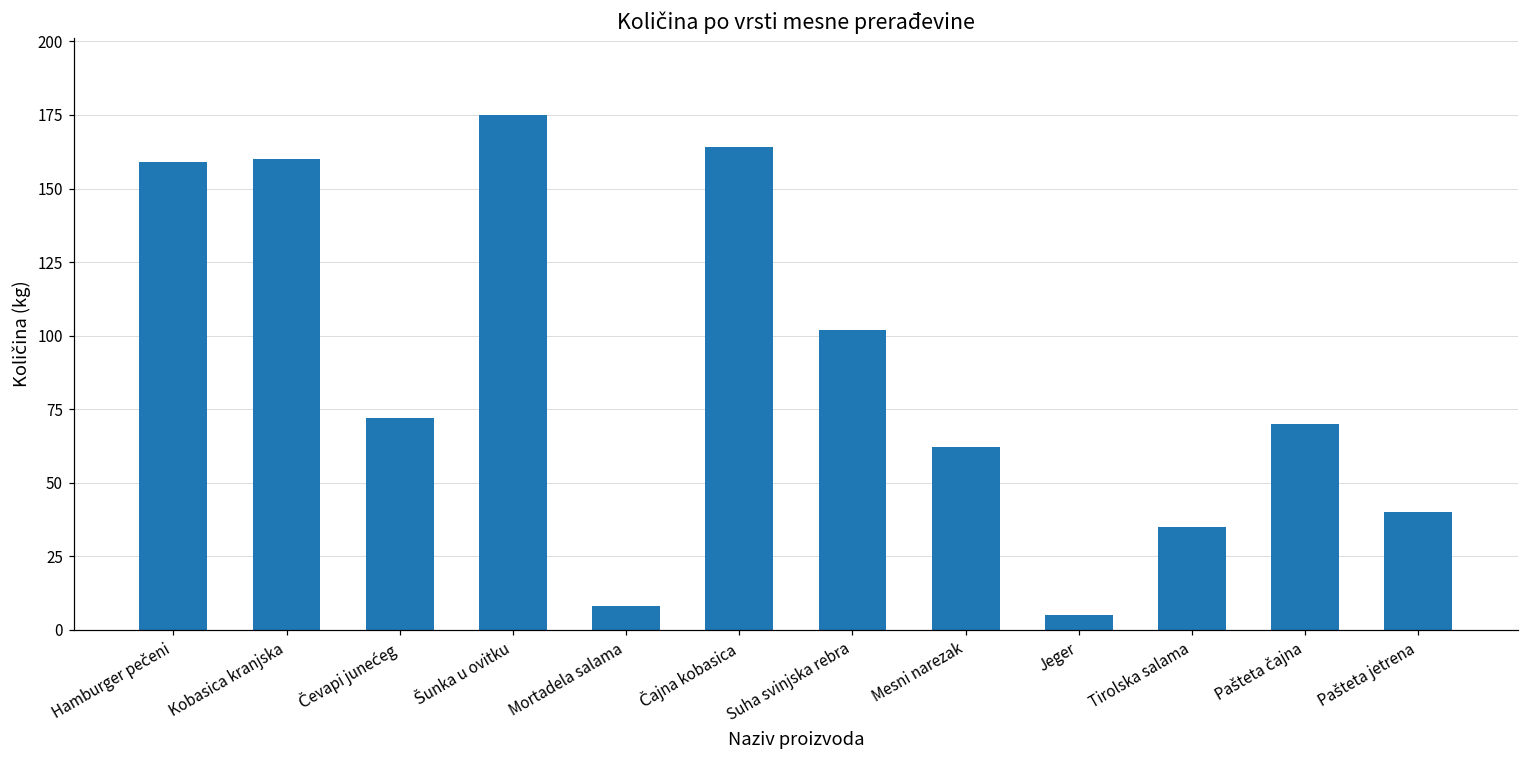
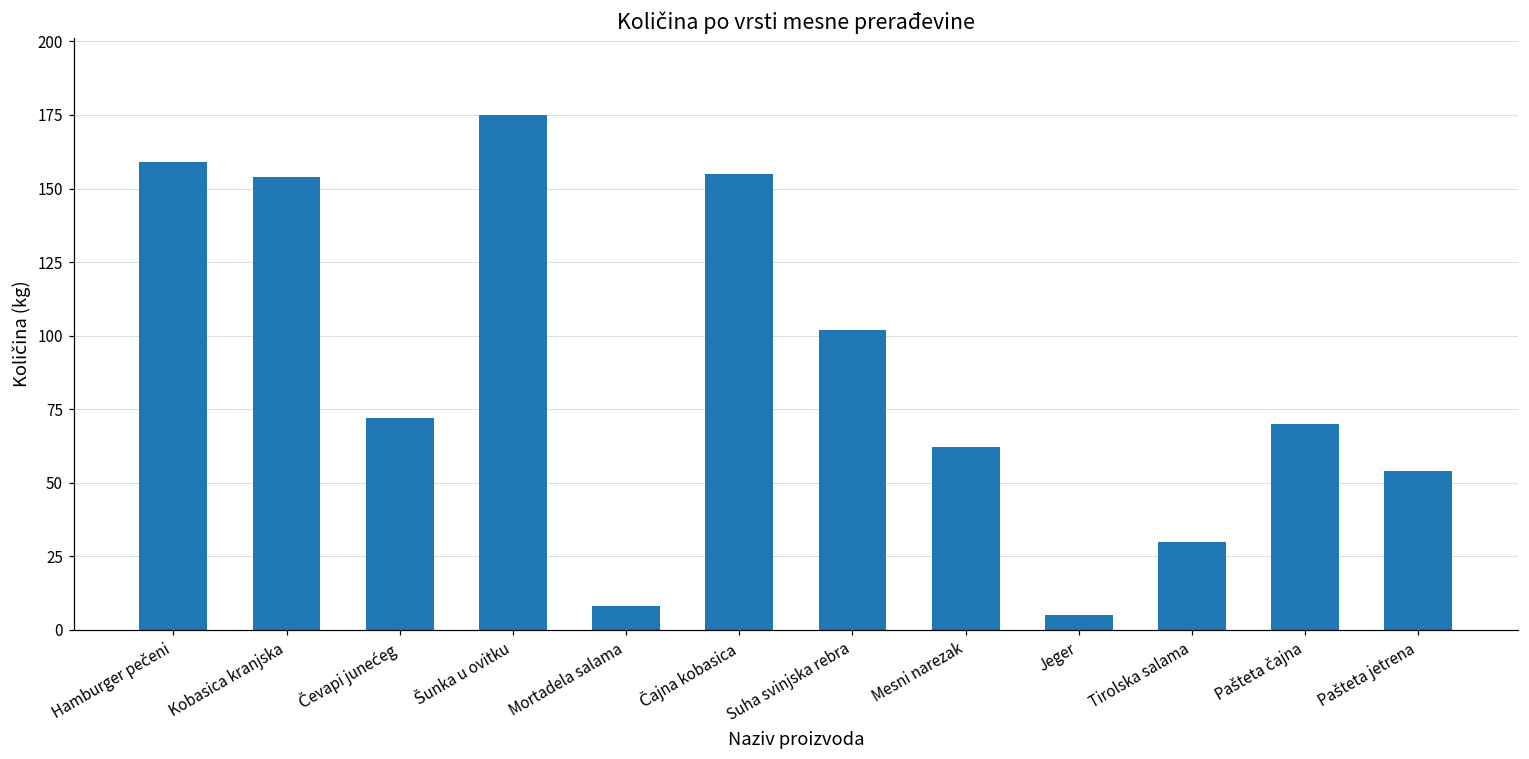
Kobasica kranjska: 160 -> 154
Čajna kobasica: 164 -> 155
Tirolska salama: 35 -> 30
Pašteta jetrena: 40 -> 54
